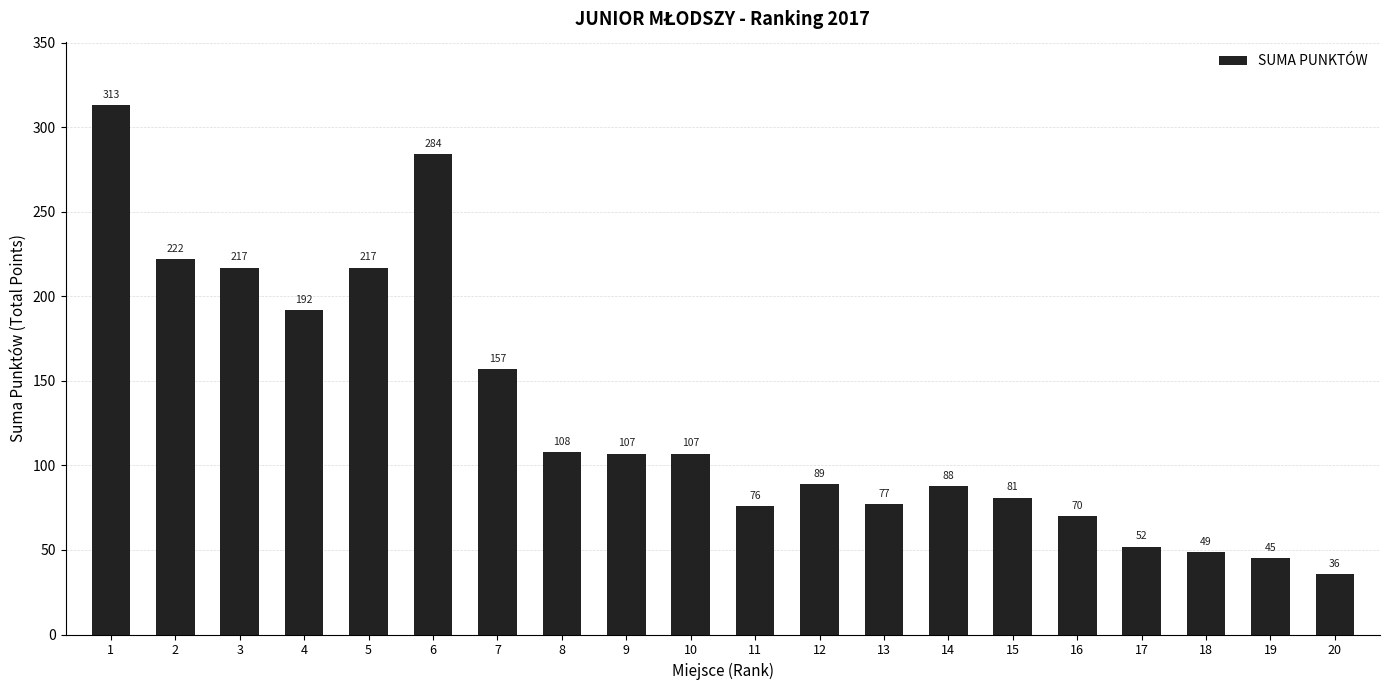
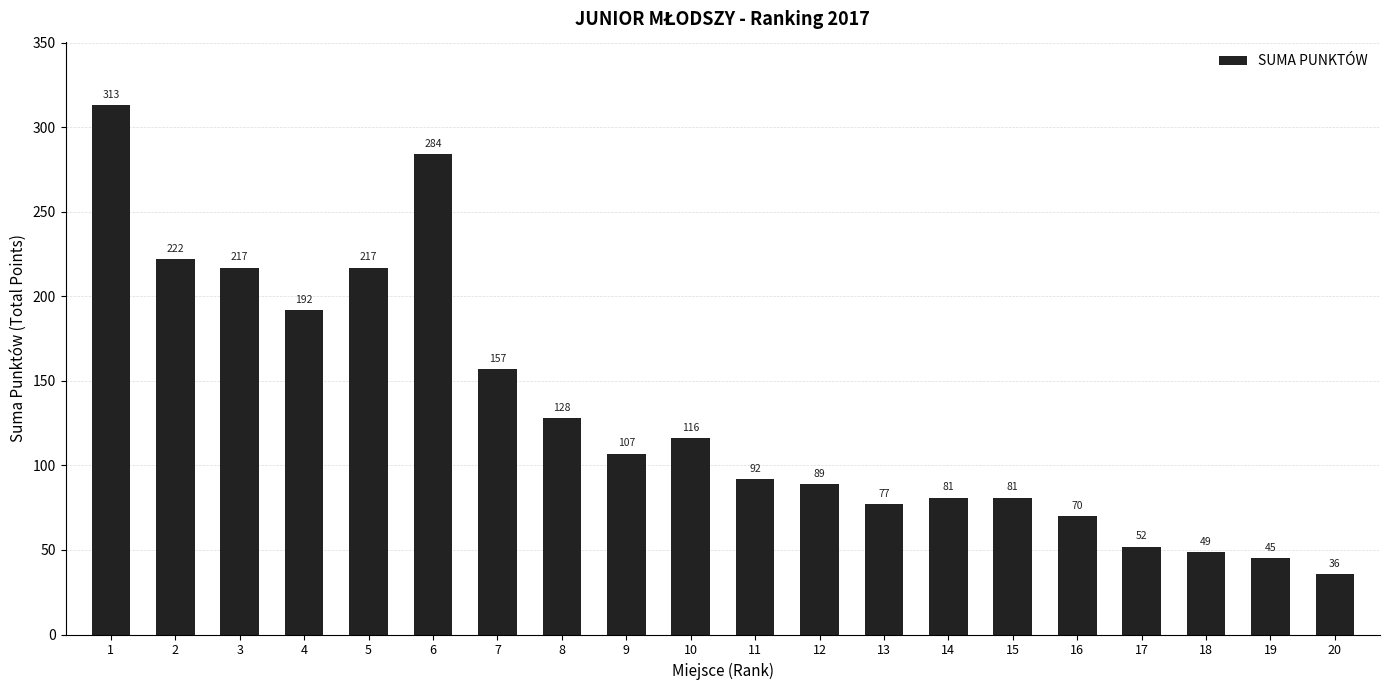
8: 108 -> 128
10: 107 -> 116
11: 76 -> 92
14: 88 -> 81
